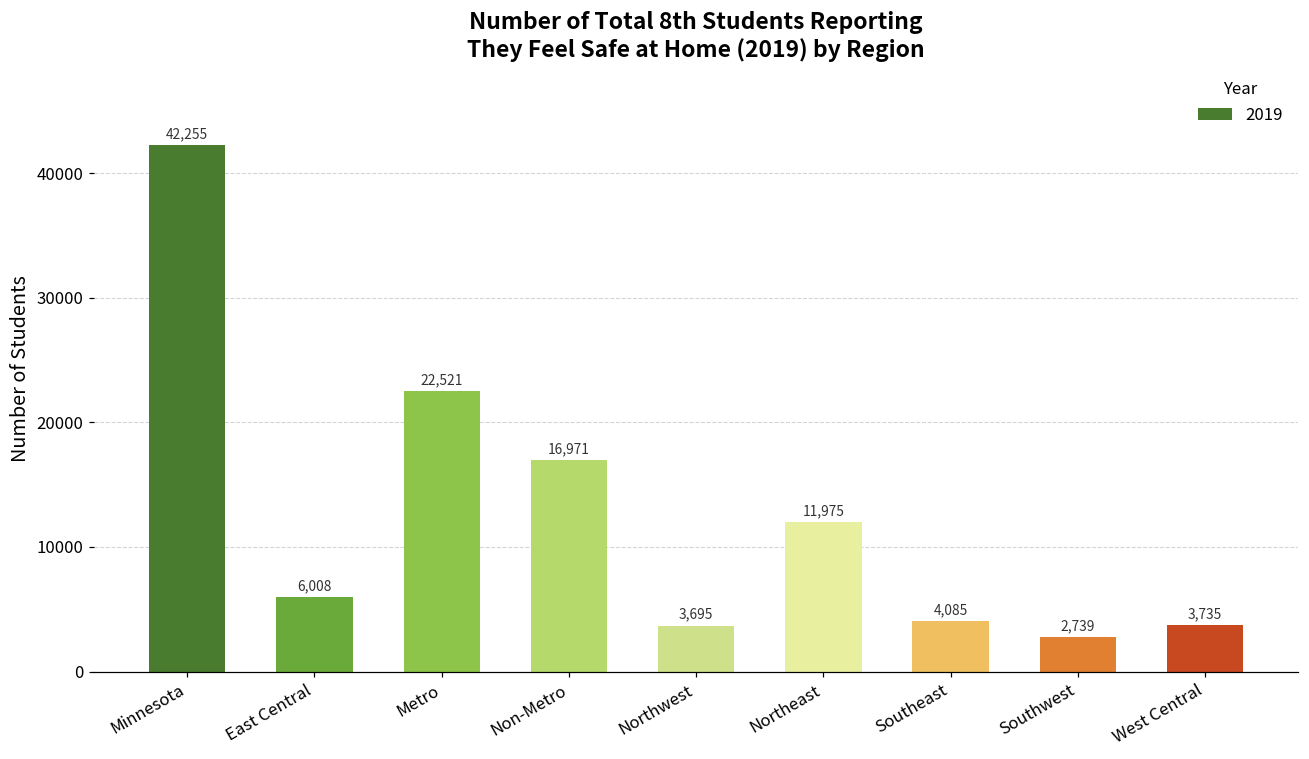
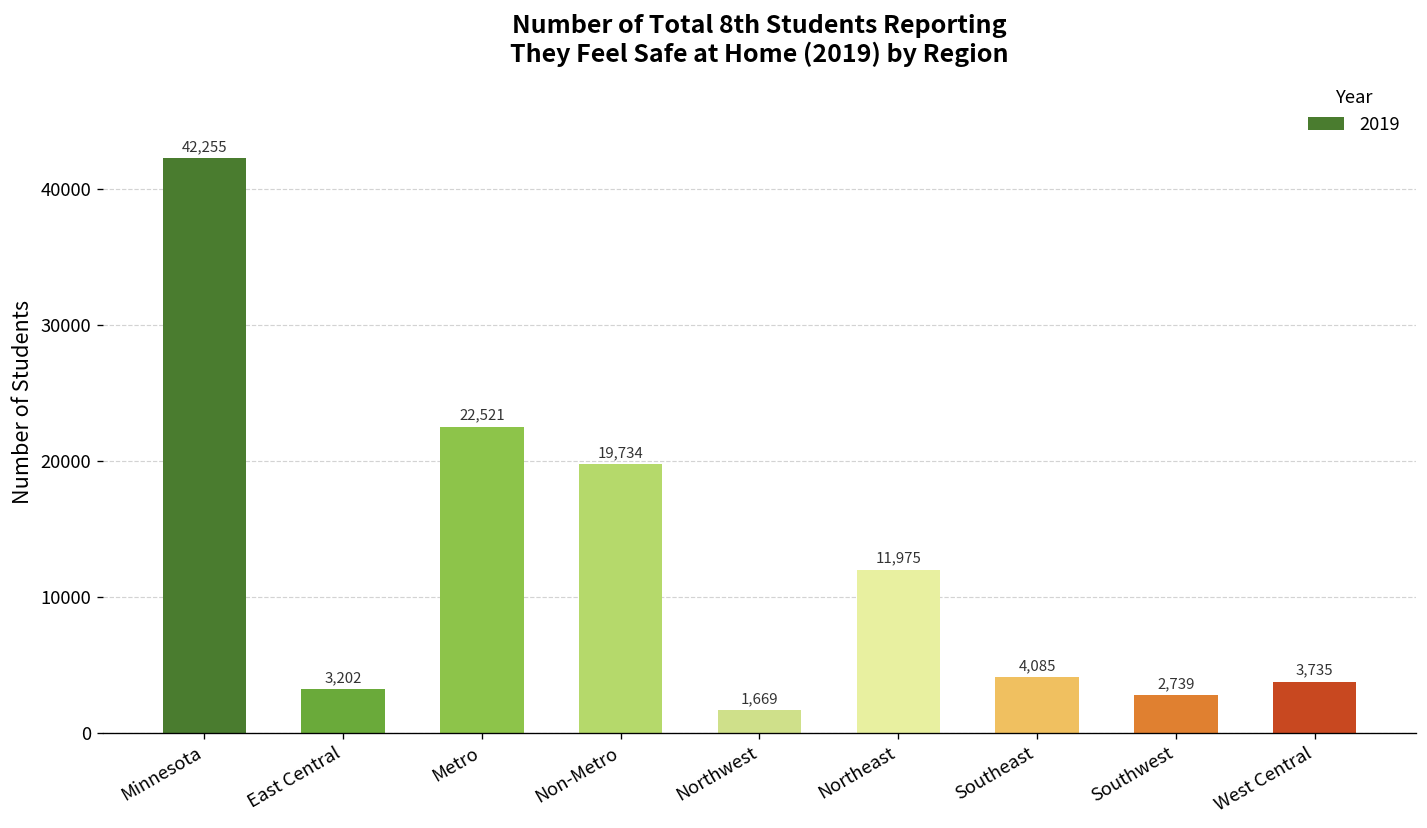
East Central: 6,008 -> 3,202
Non-Metro: 16,971 -> 19,734
Northwest: 3,695 -> 1,669
